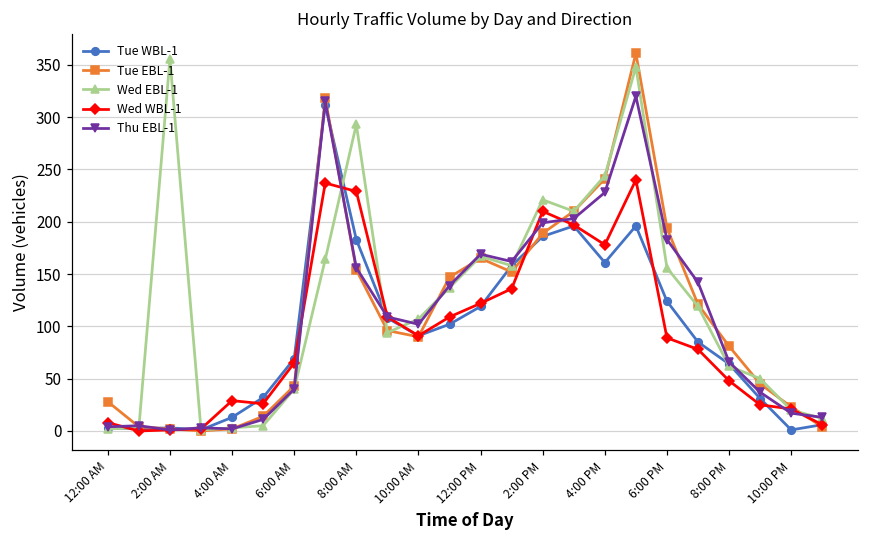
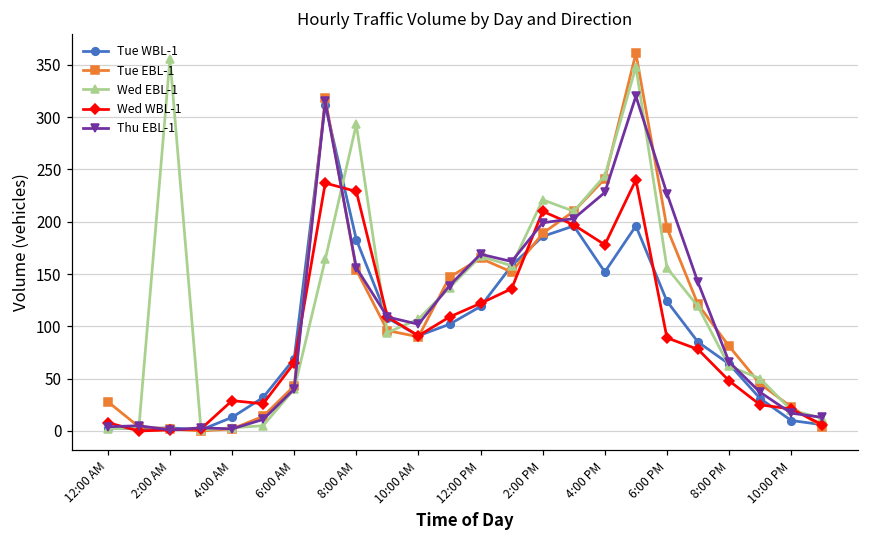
Tue WBL-1, 4:00 PM: 160 -> 150
Thu EBL-1, 6:00 PM: 180 -> 230
Tue WBL-1, 10:00 PM: 0 -> 10
